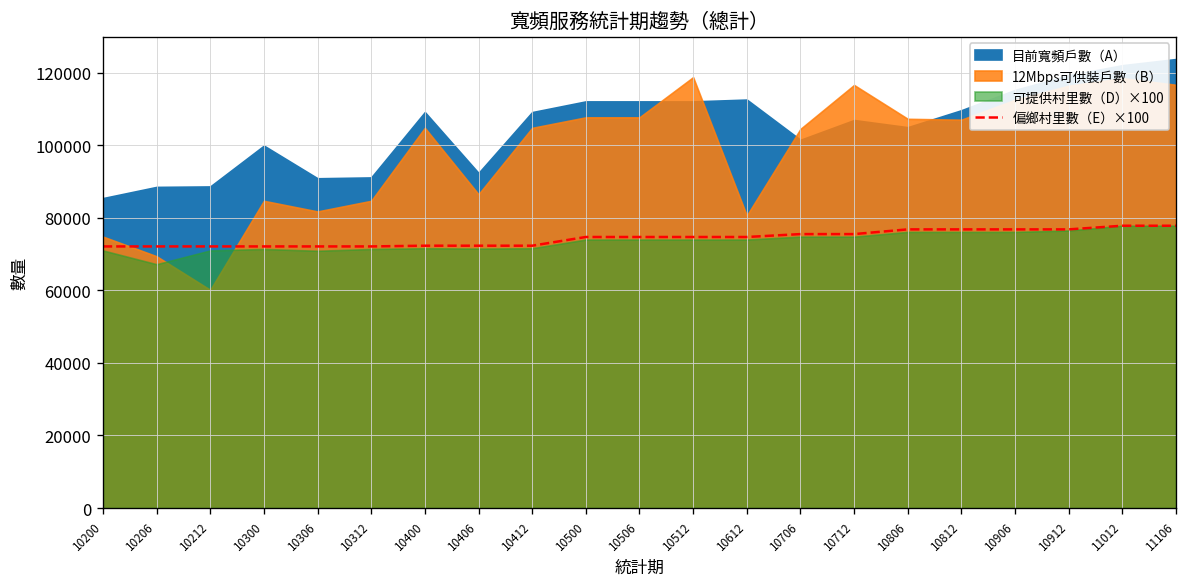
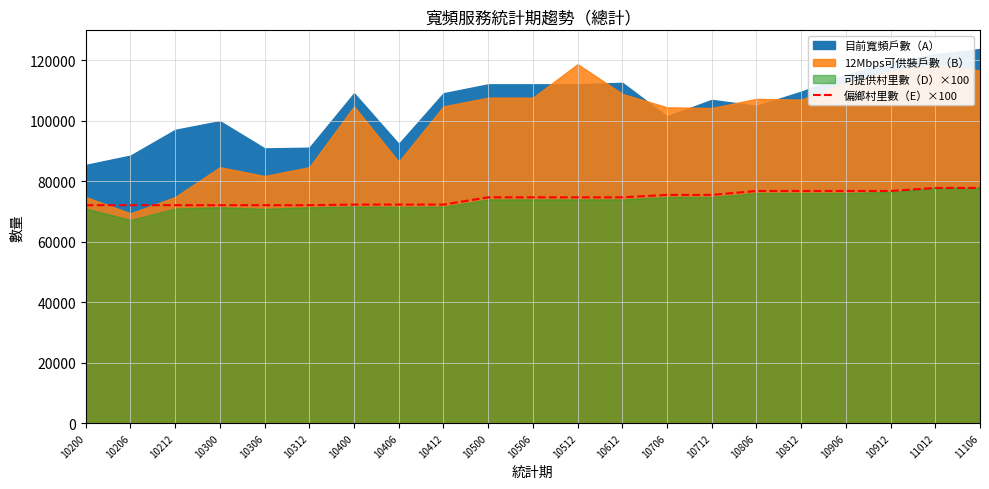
目前寬頻戶數（A）, 10212: 89000 -> 97000
12Mbps可供裝戶數（B）, 10212: 60000 -> 75000
12Mbps可供裝戶數（B）, 10612: 81000 -> 109000
12Mbps可供裝戶數（B）, 10712: 117000 -> 104000
